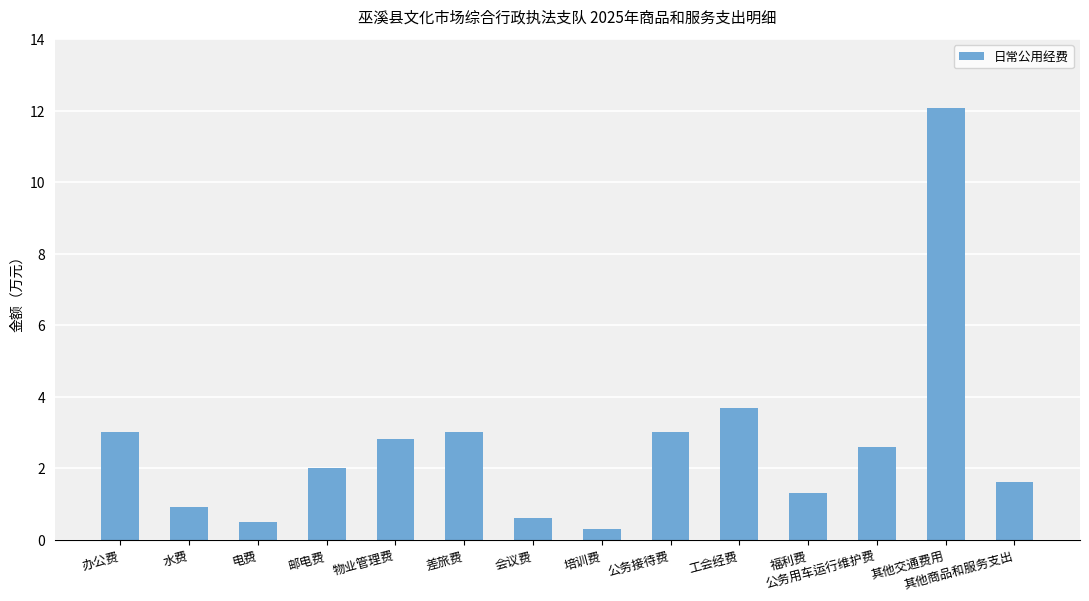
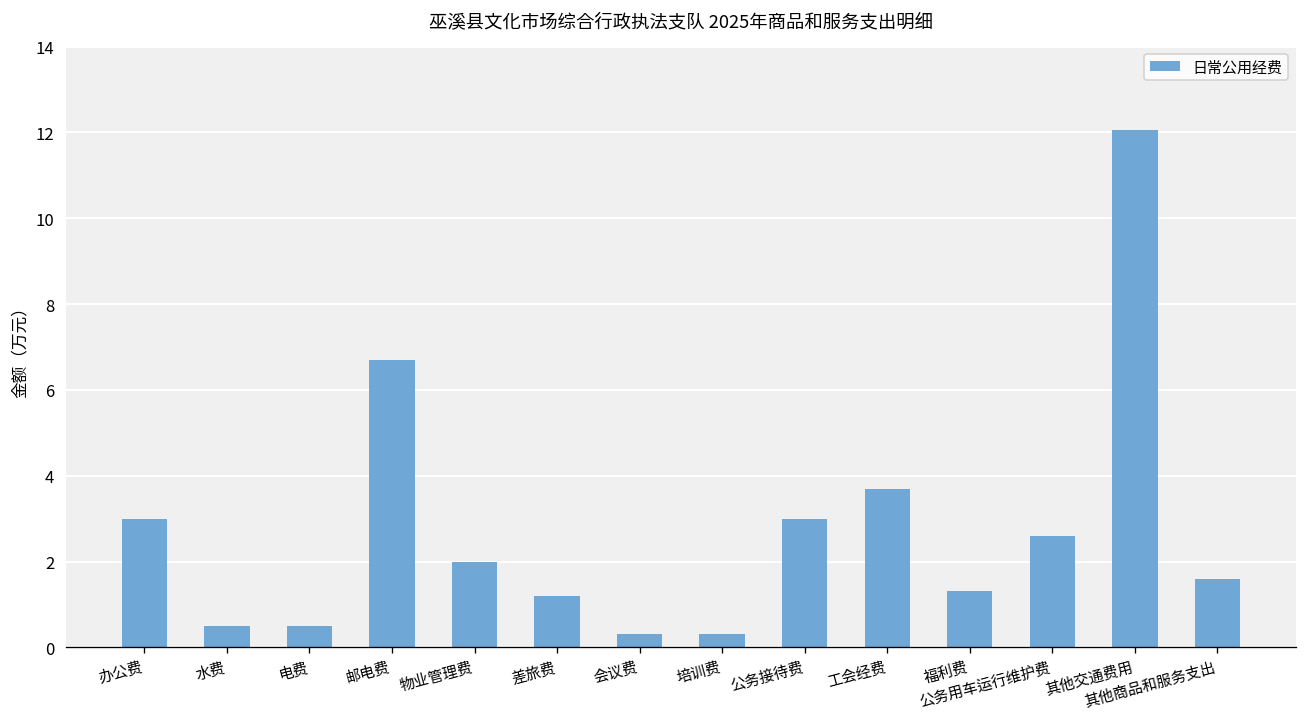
水费: 0.9 -> 0.5
邮电费: 2.0 -> 6.7
物业管理费: 2.8 -> 2.0
差旅费: 3.0 -> 1.2
会议费: 0.6 -> 0.3
